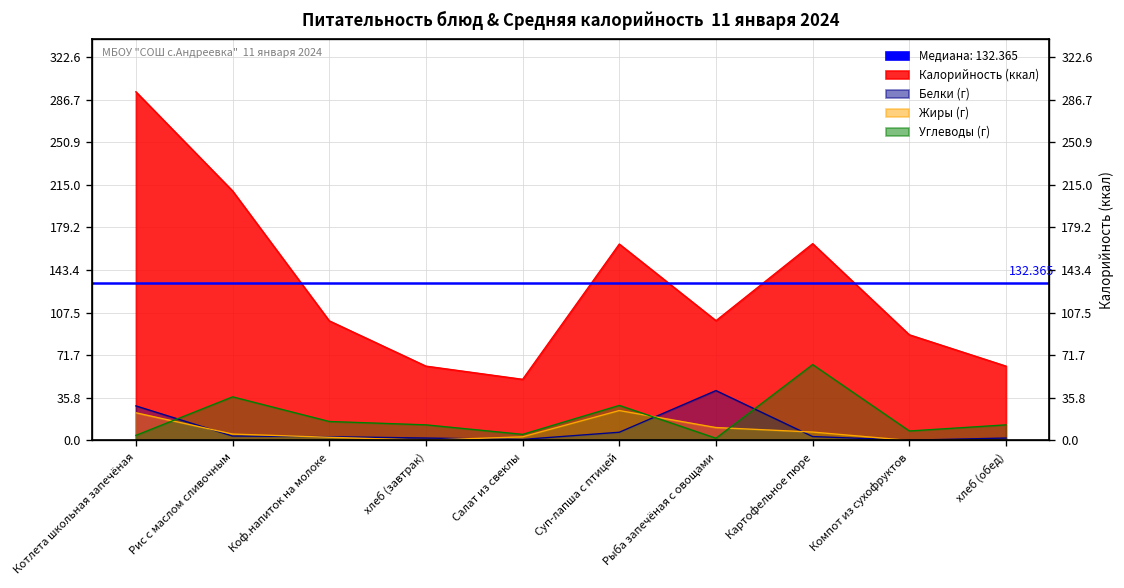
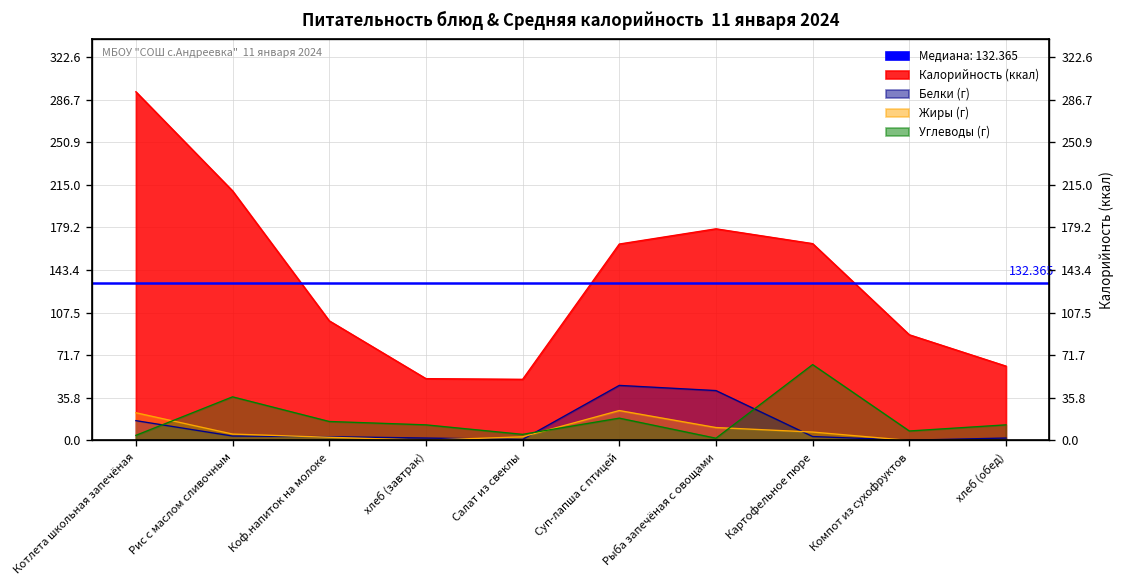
Белки (г), Котлета школьная запечёная: 30 -> 20
Калорийность (ккал), хлеб (завтрак): 60 -> 50
Белки (г), Суп-лапша с птицей: 10 -> 50
Углеводы (г), Суп-лапша с птицей: 30 -> 20
Калорийность (ккал), Рыба запечёная с овощами: 100 -> 180
